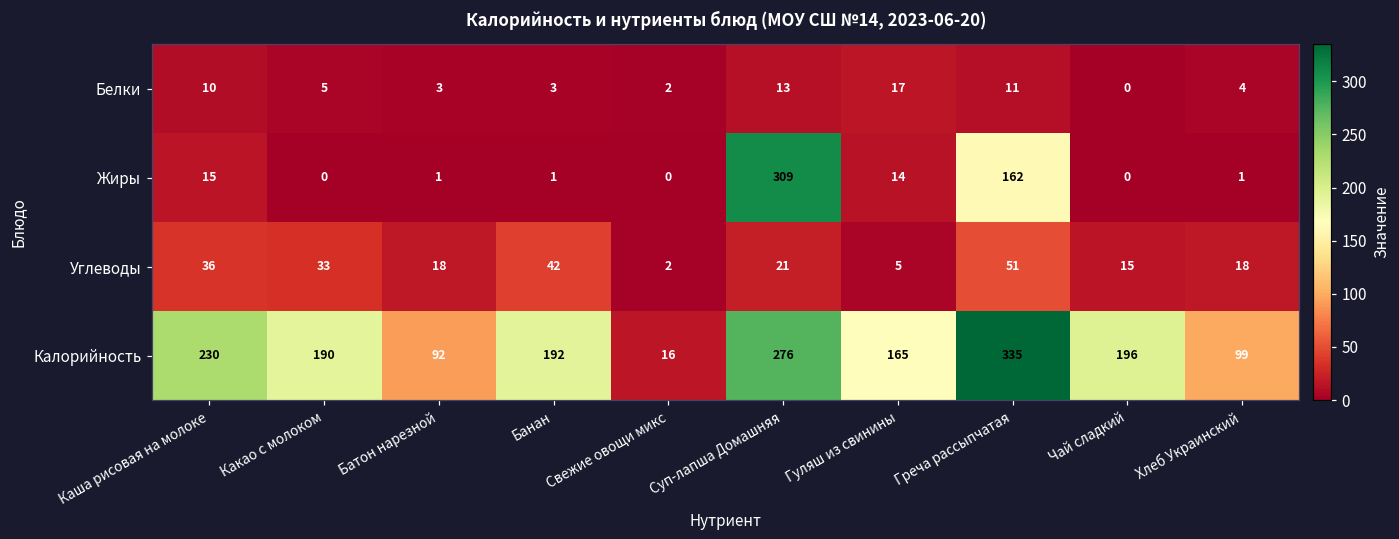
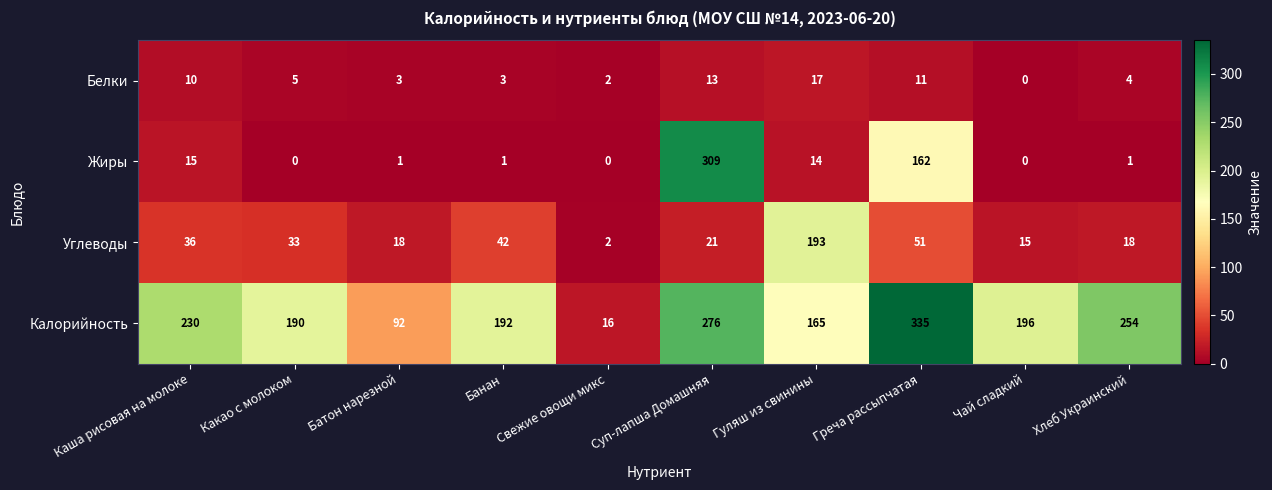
Углеводы, Гуляш из свинины: 5 -> 193
Калорийность, Хлеб Украинский: 99 -> 254
